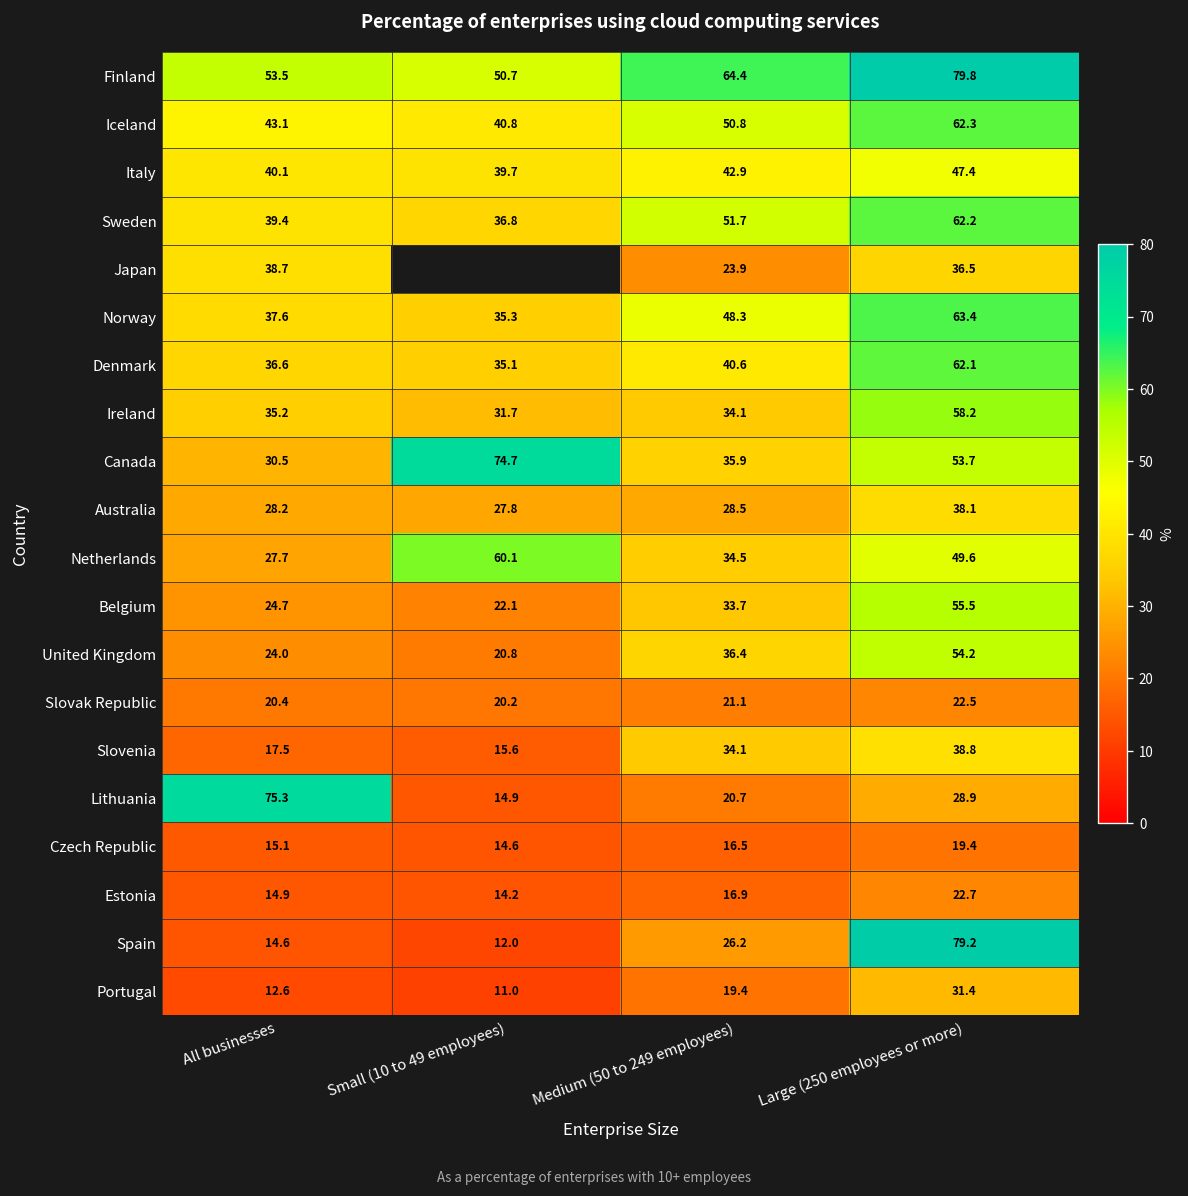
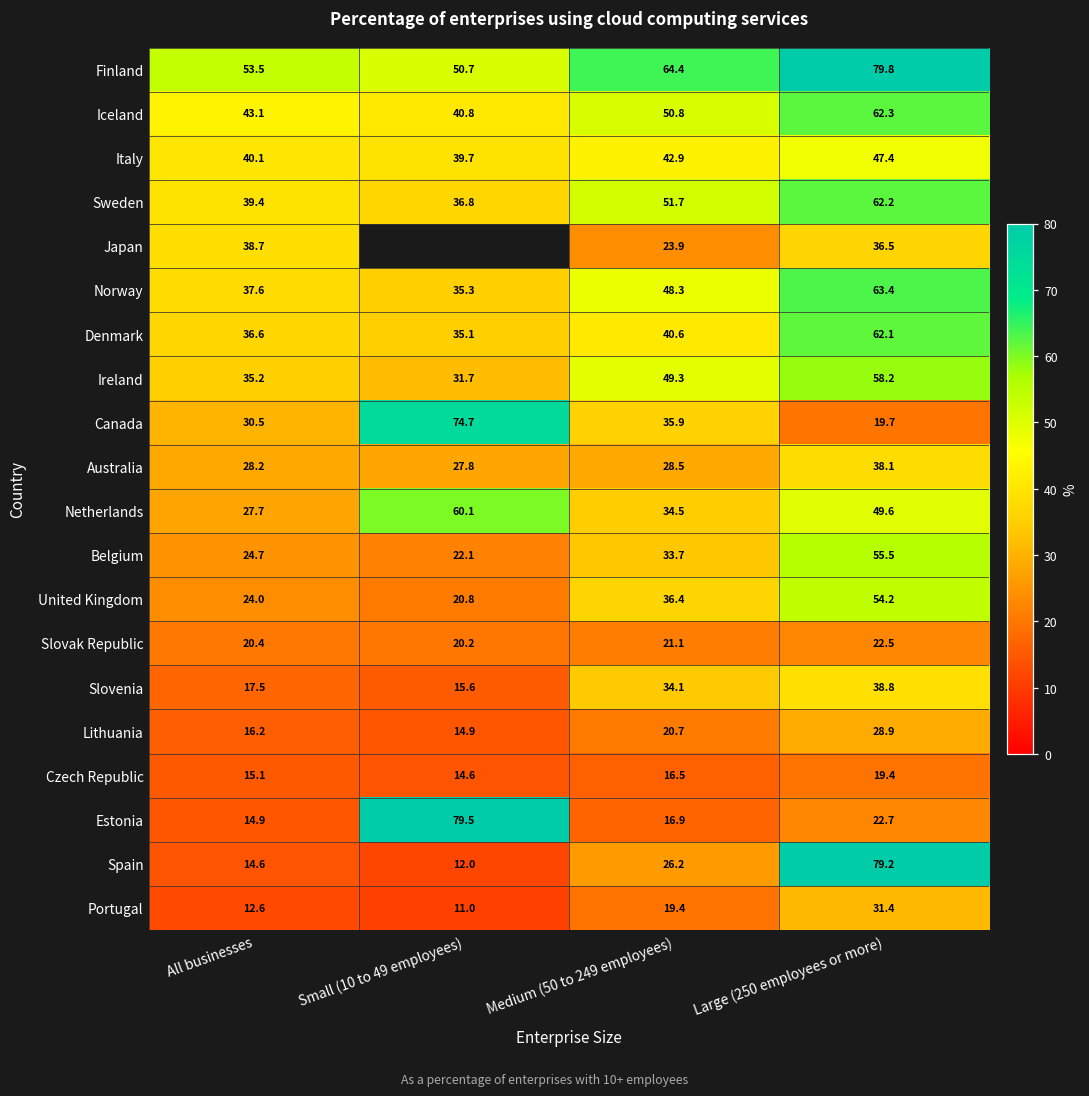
Ireland, Medium (50 to 249 employees): 34.1 -> 49.3
Canada, Large (250 employees or more): 53.7 -> 19.7
Lithuania, All businesses: 75.3 -> 16.2
Estonia, Small (10 to 49 employees): 14.2 -> 79.5
